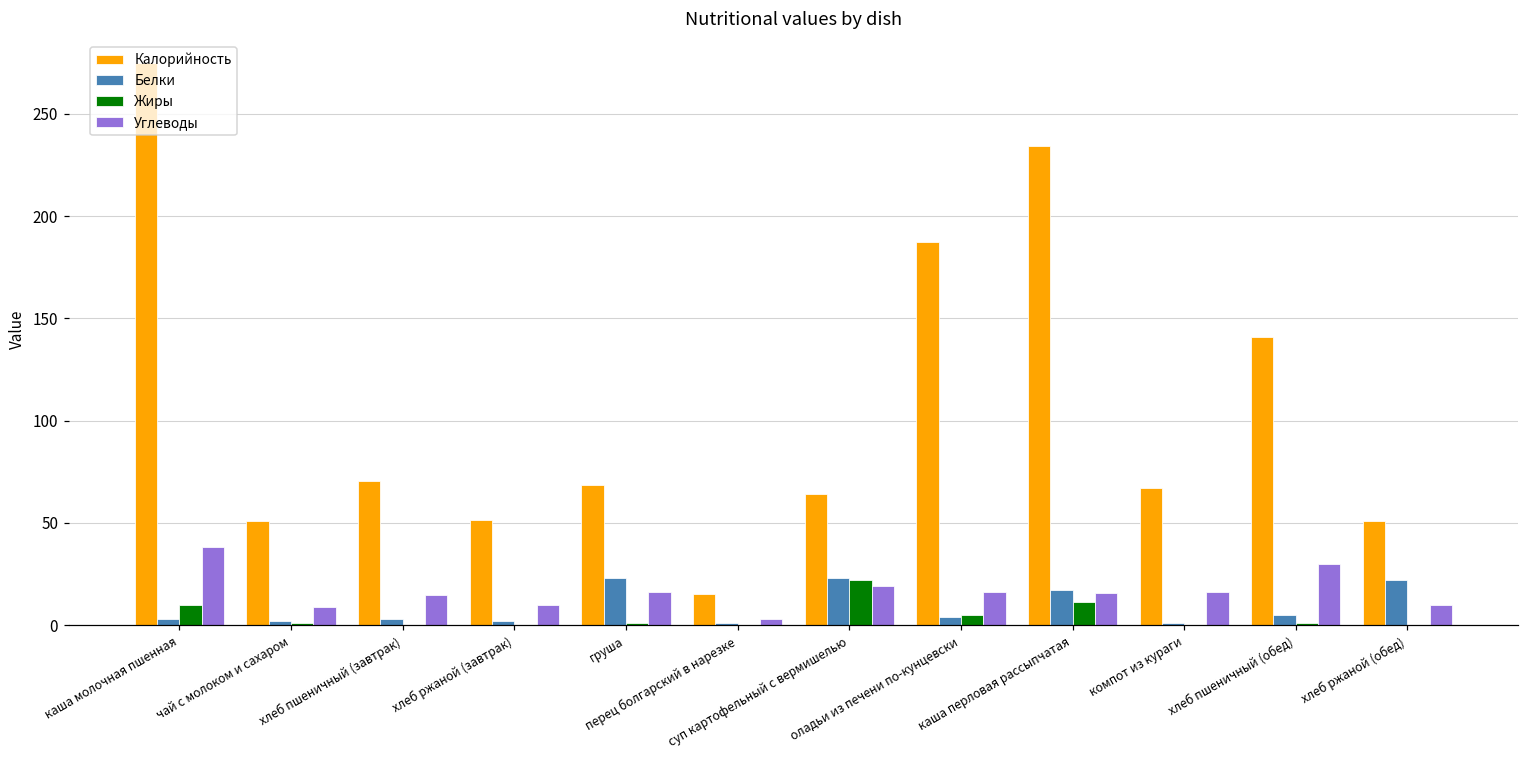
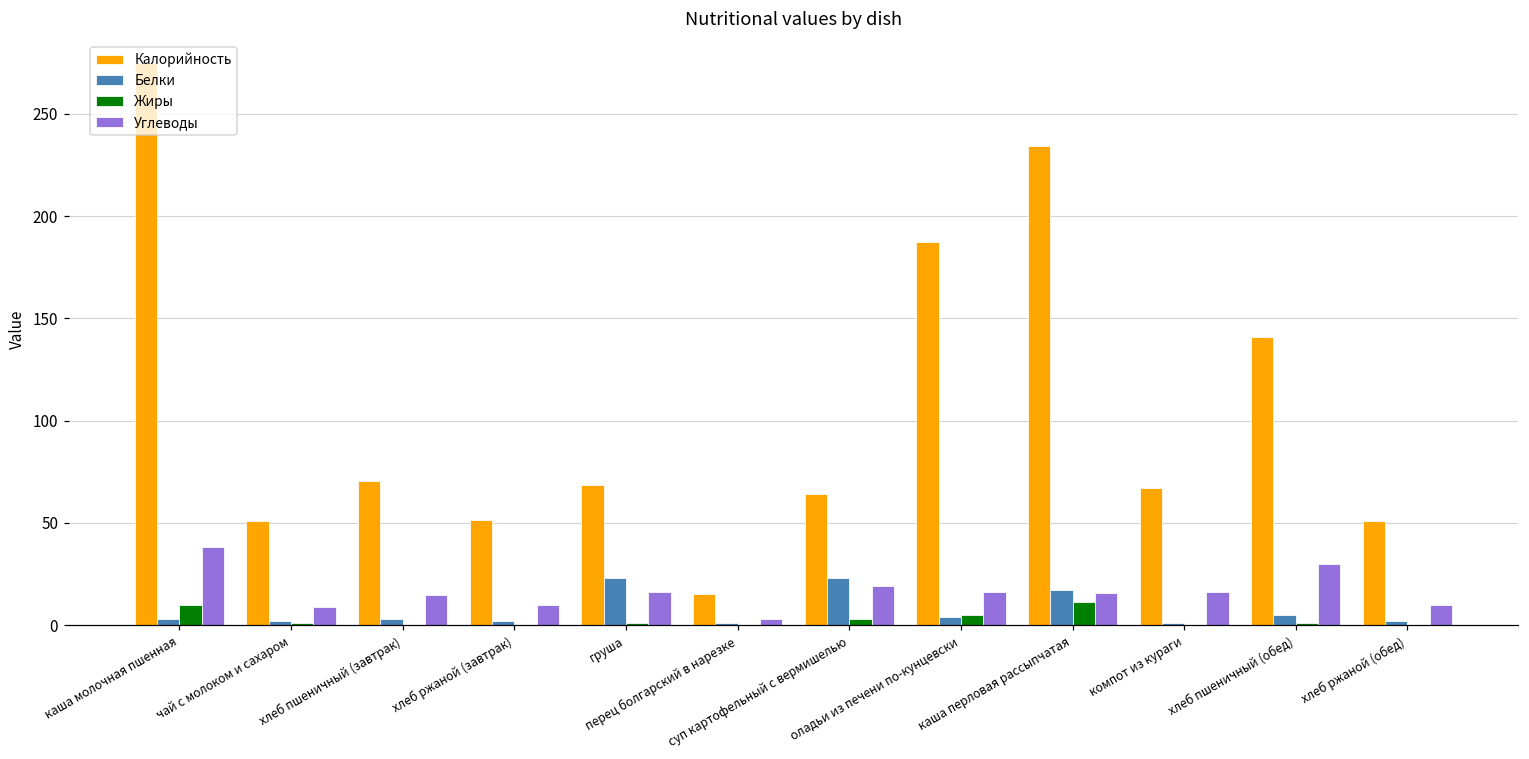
Жиры, суп картофельный с вермишелью: 22 -> 3
Белки, хлеб ржаной (обед): 22 -> 2
